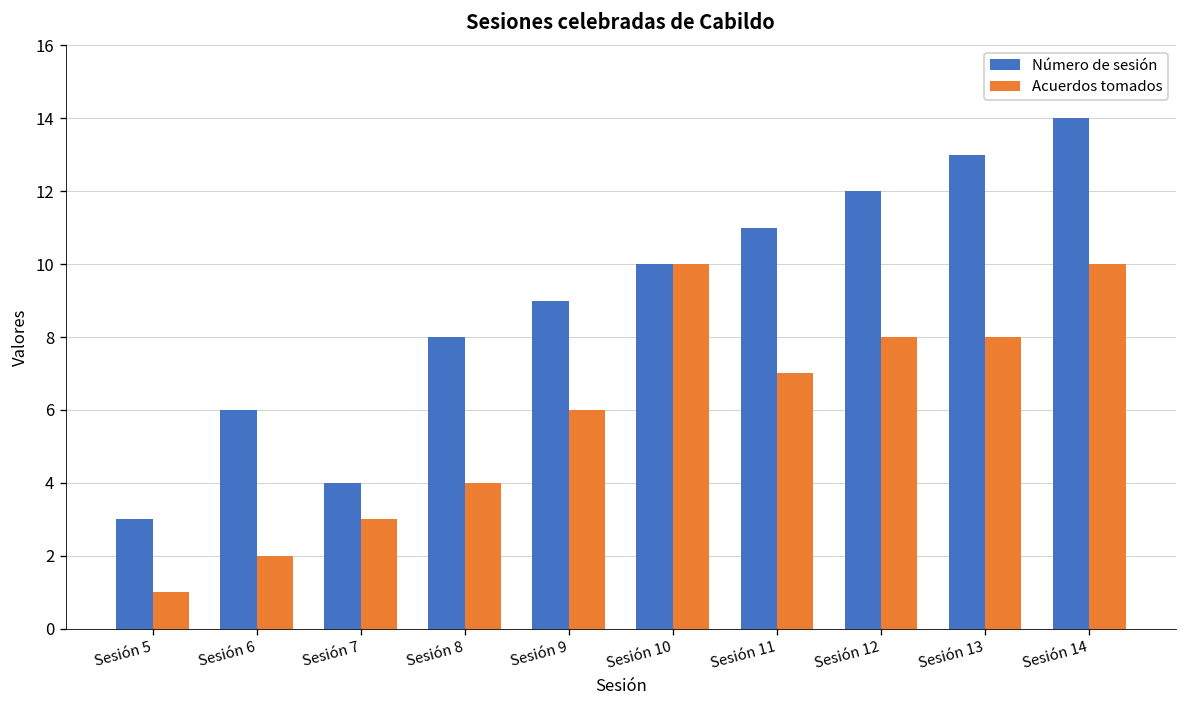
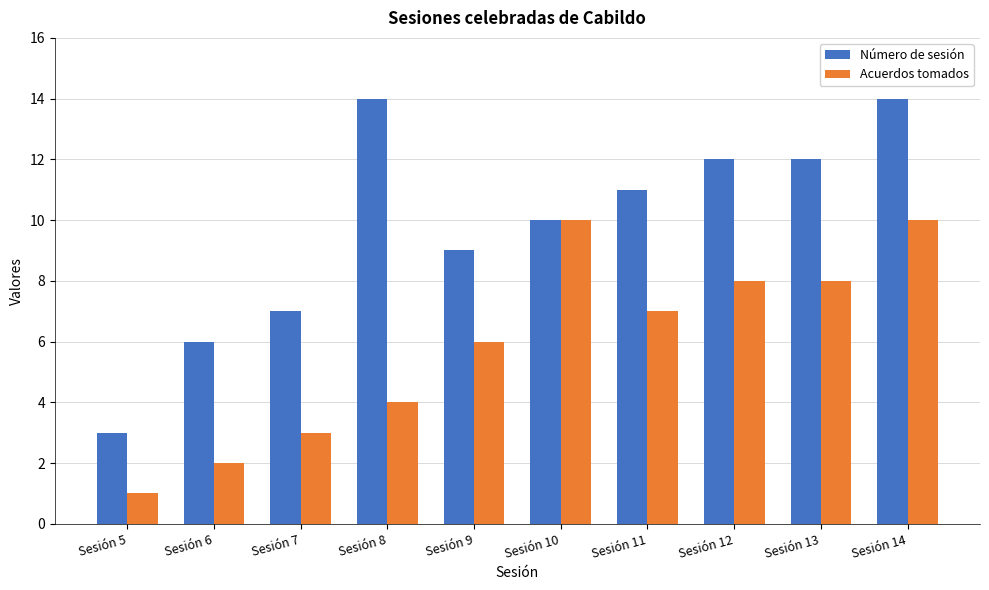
Número de sesión, Sesión 7: 4 -> 7
Número de sesión, Sesión 8: 8 -> 14
Número de sesión, Sesión 13: 13 -> 12
